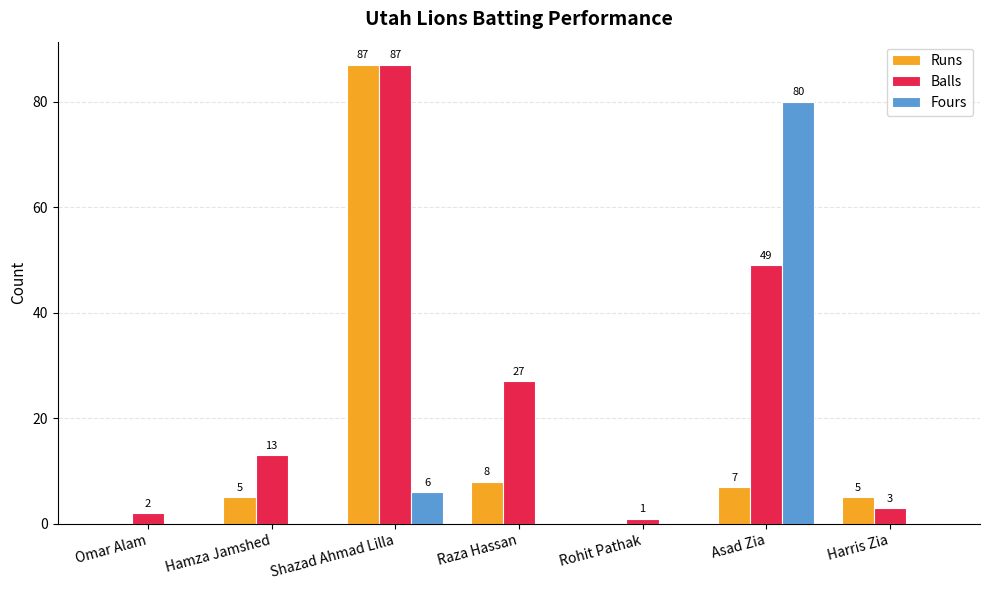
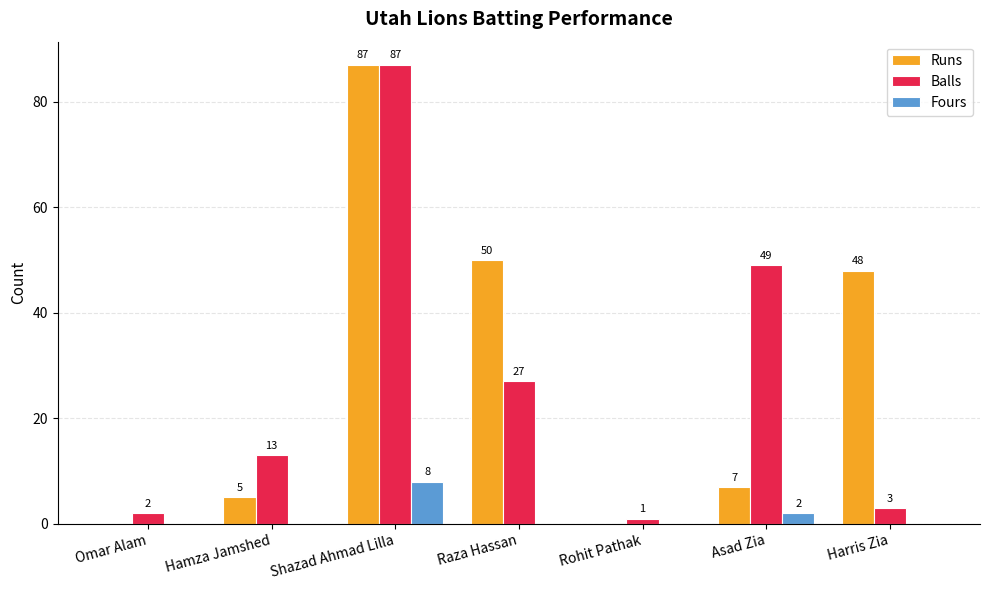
Fours, Shazad Ahmad Lilla: 6 -> 8
Runs, Raza Hassan: 8 -> 50
Fours, Asad Zia: 80 -> 2
Runs, Harris Zia: 5 -> 48
